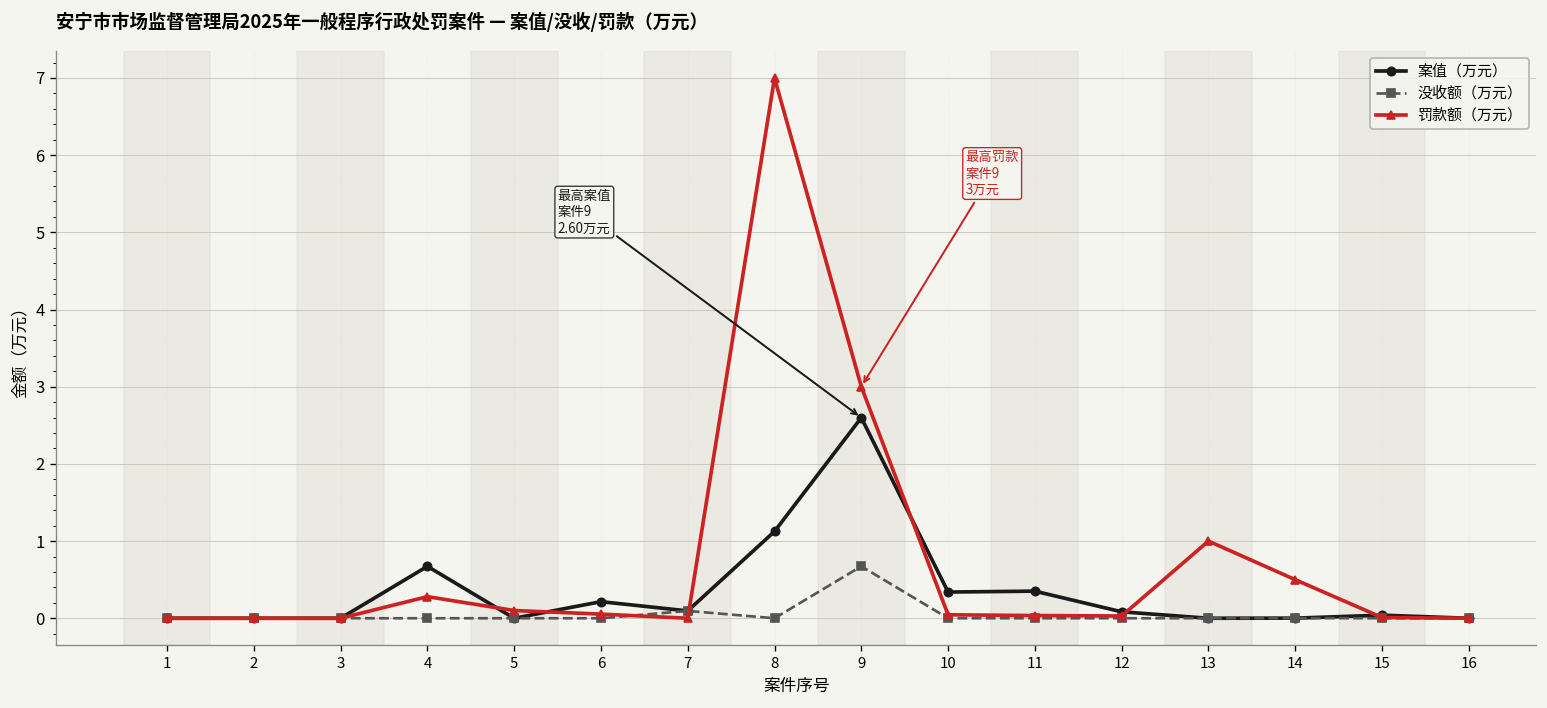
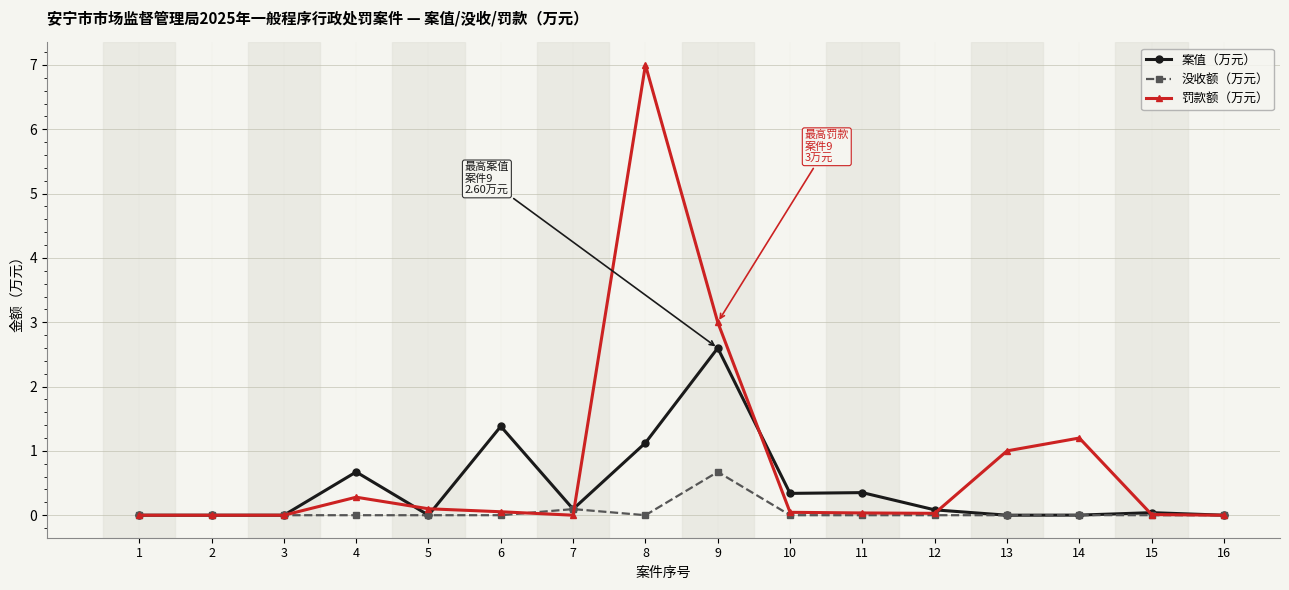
案值（万元）, 6: 0.2 -> 1.4
罚款额（万元）, 14: 0.5 -> 1.2
